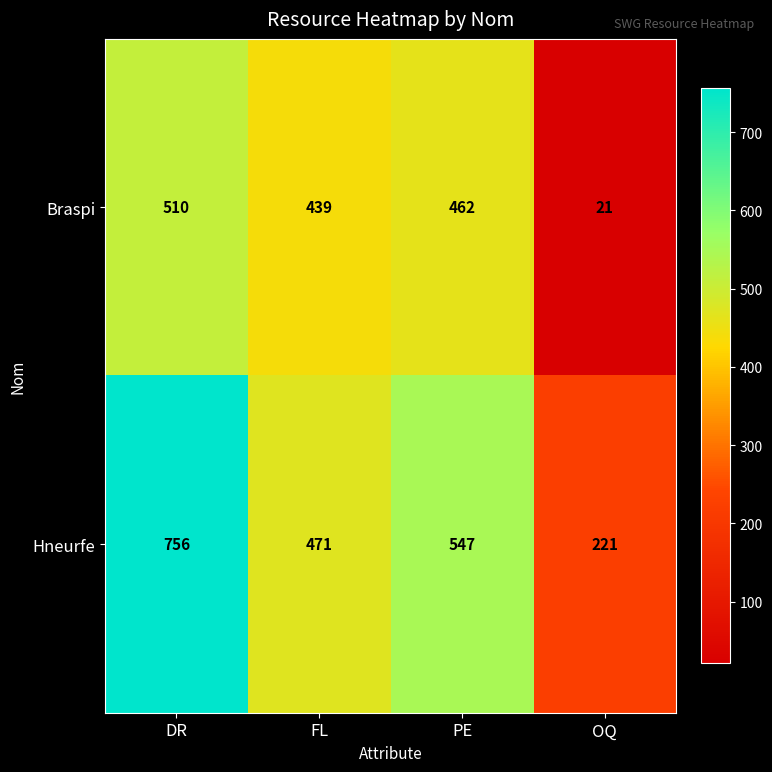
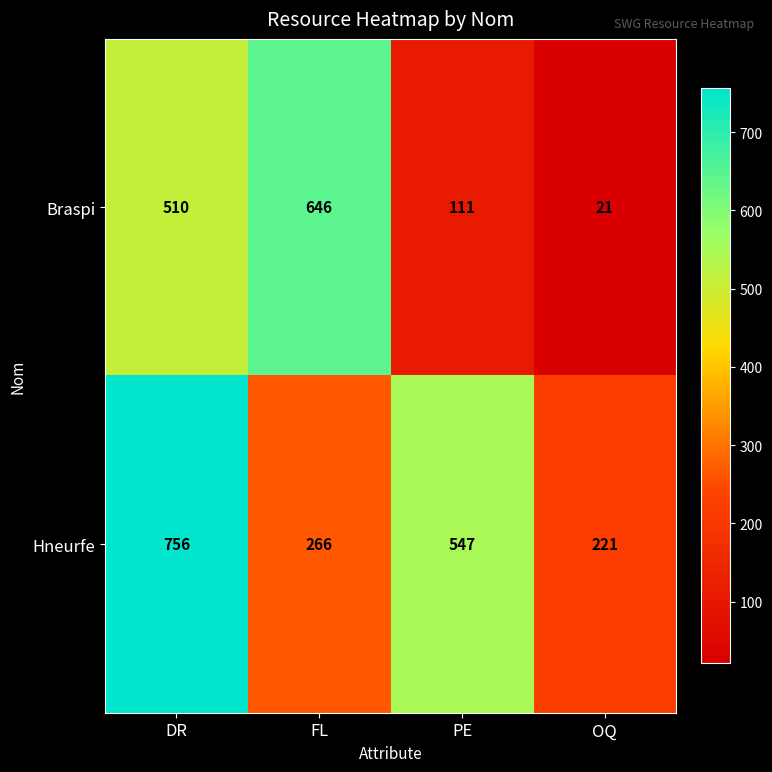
Braspi, FL: 439 -> 646
Braspi, PE: 462 -> 111
Hneurfe, FL: 471 -> 266
